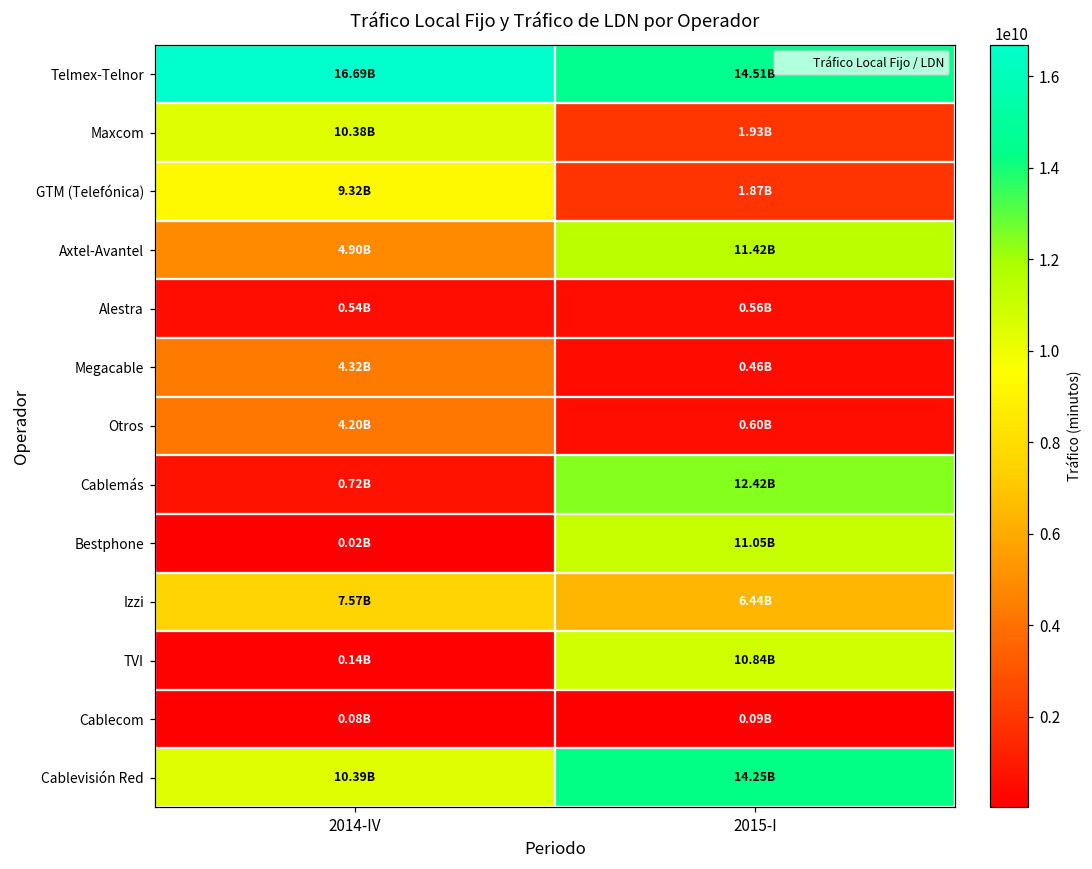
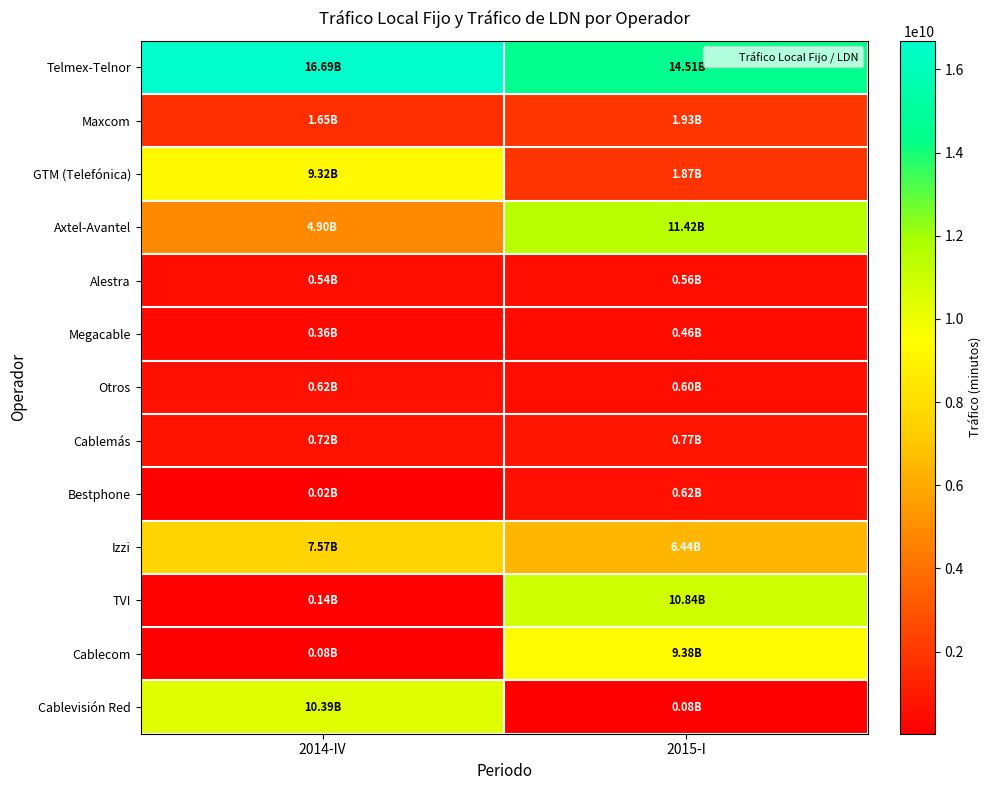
Maxcom, 2014-IV: 10.38B -> 1.65B
Megacable, 2014-IV: 4.32B -> 0.36B
Otros, 2014-IV: 4.20B -> 0.62B
Cablemás, 2015-I: 12.42B -> 0.77B
Bestphone, 2015-I: 11.05B -> 0.62B
Cablecom, 2015-I: 0.09B -> 9.38B
Cablevisión Red, 2015-I: 14.25B -> 0.08B
